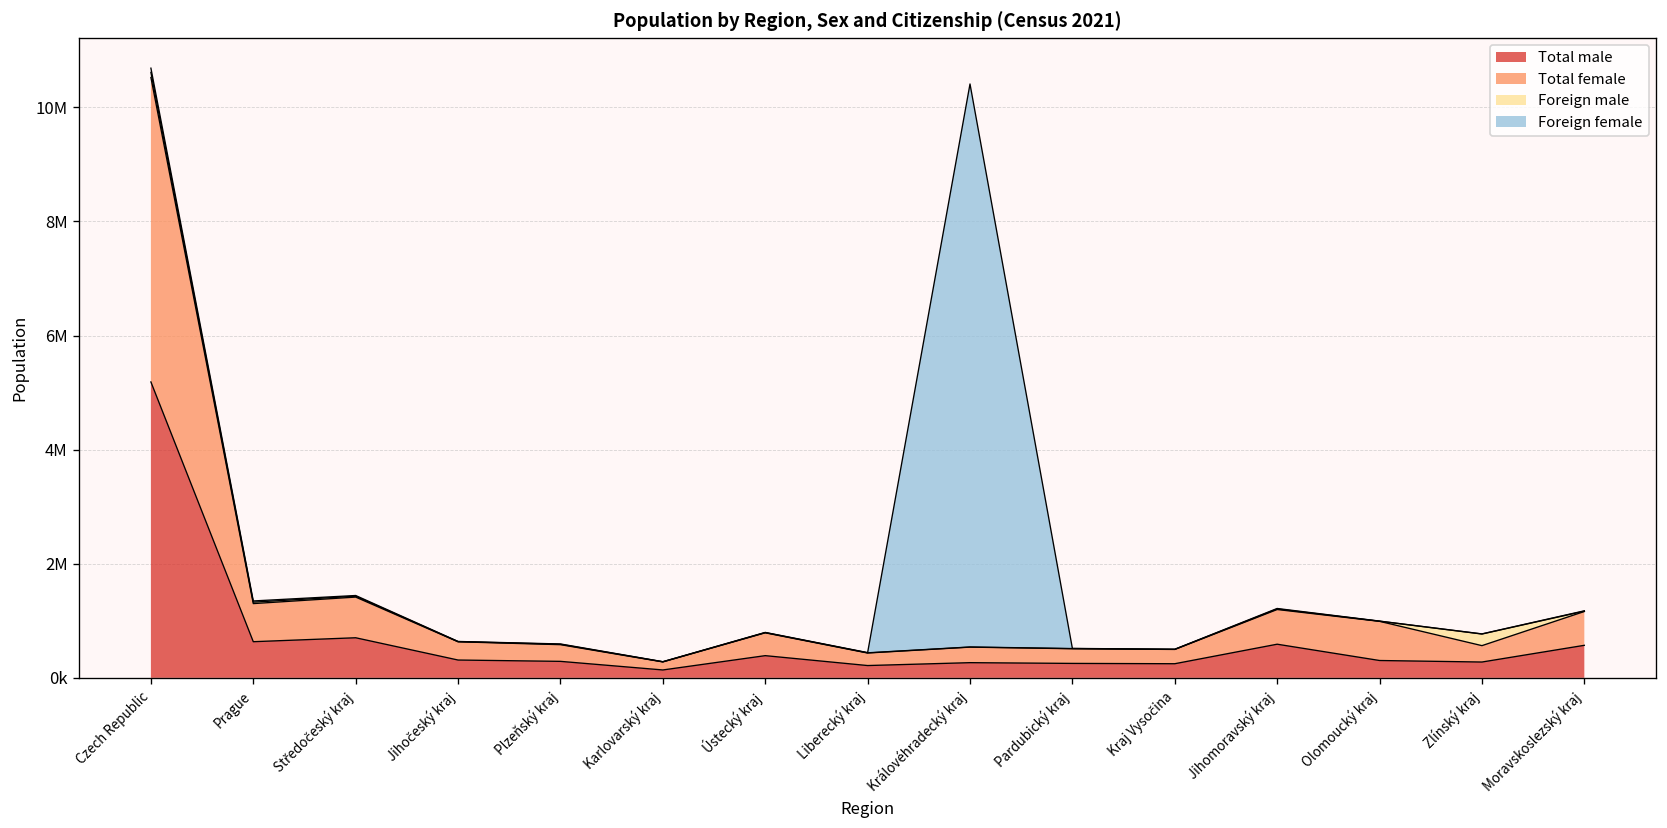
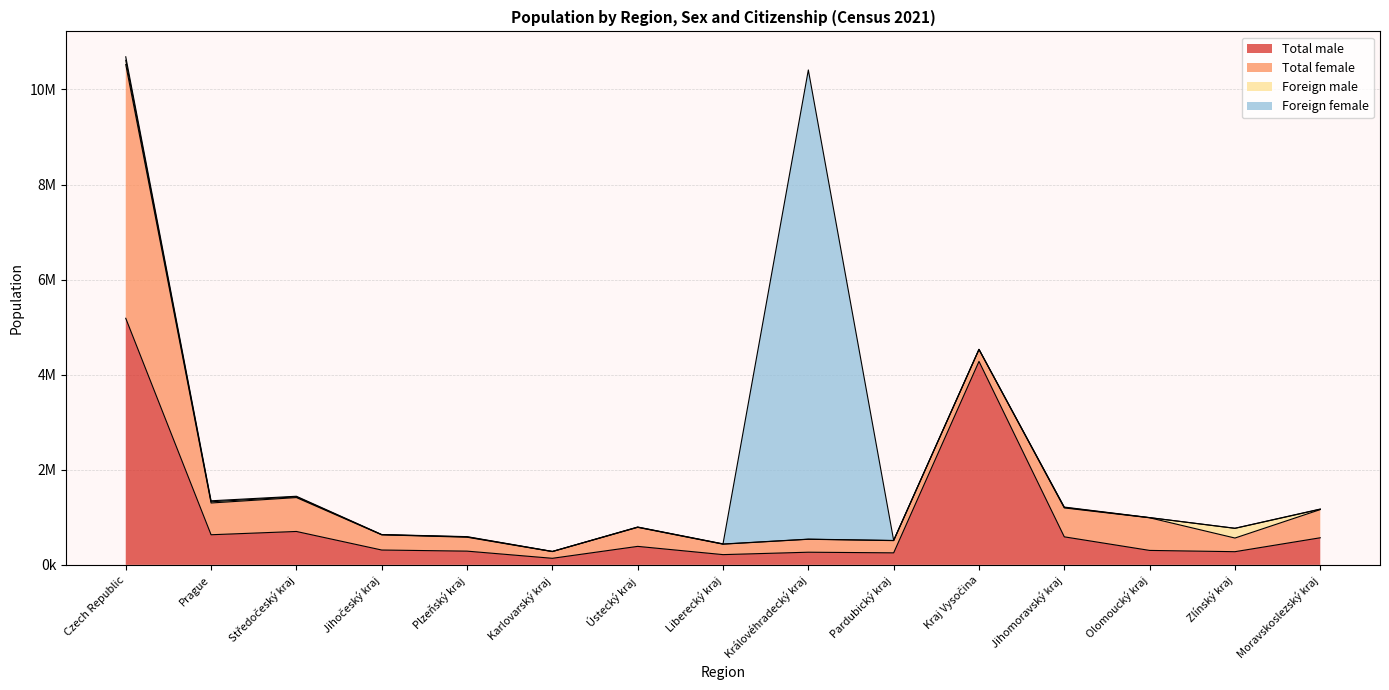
Total male, Kraj Vysočina: 200000 -> 4300000
